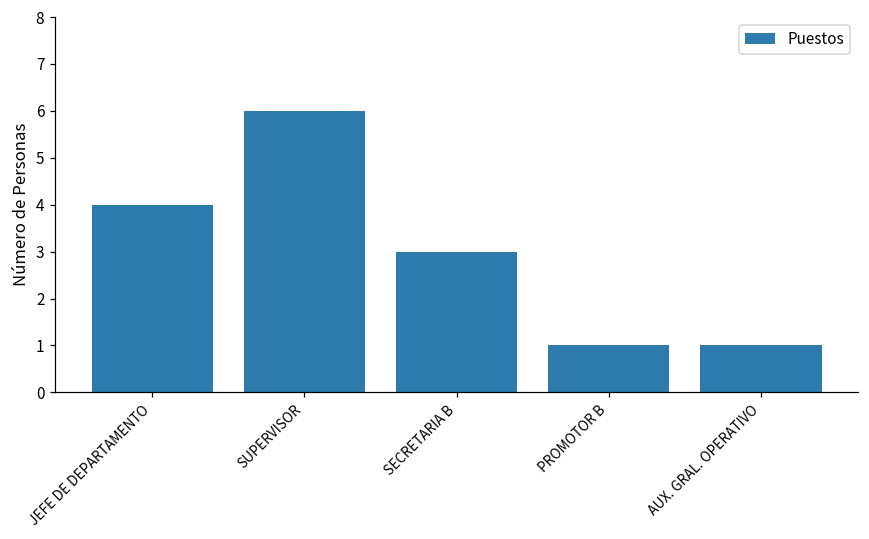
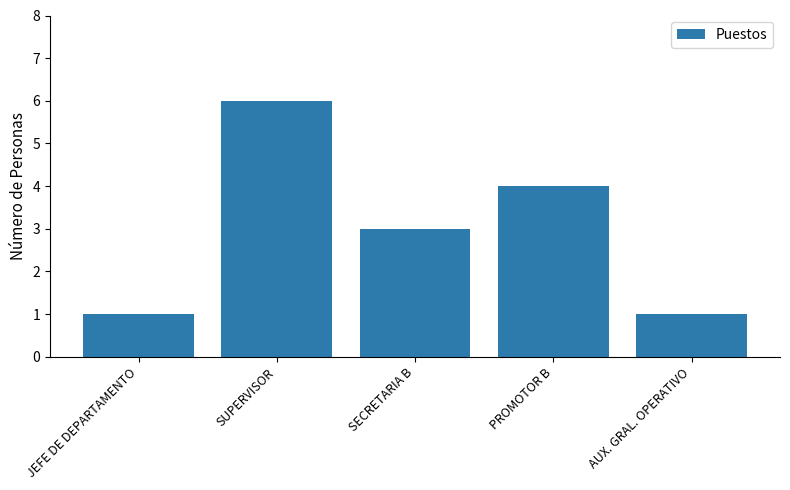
JEFE DE DEPARTAMENTO: 4 -> 1
PROMOTOR B: 1 -> 4
